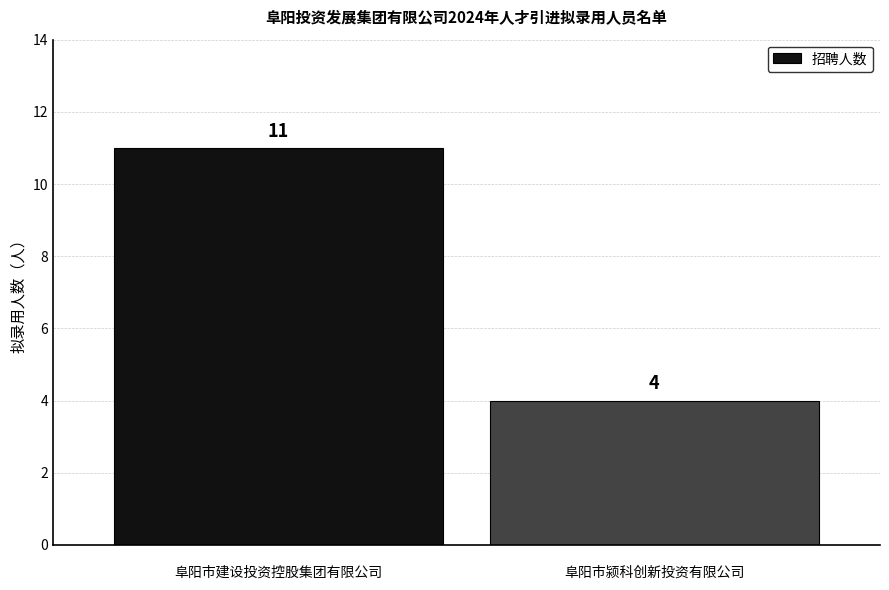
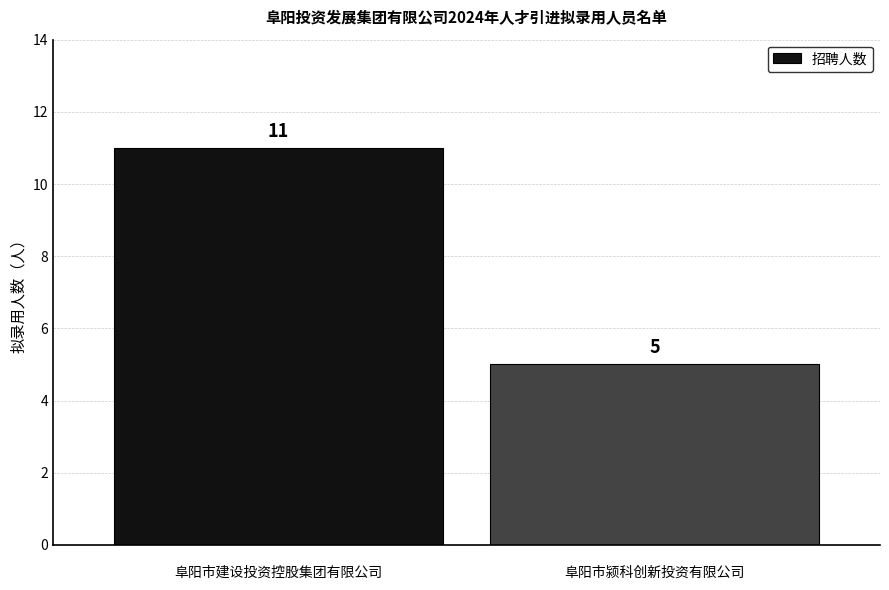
阜阳市颍科创新投资有限公司: 4 -> 5
